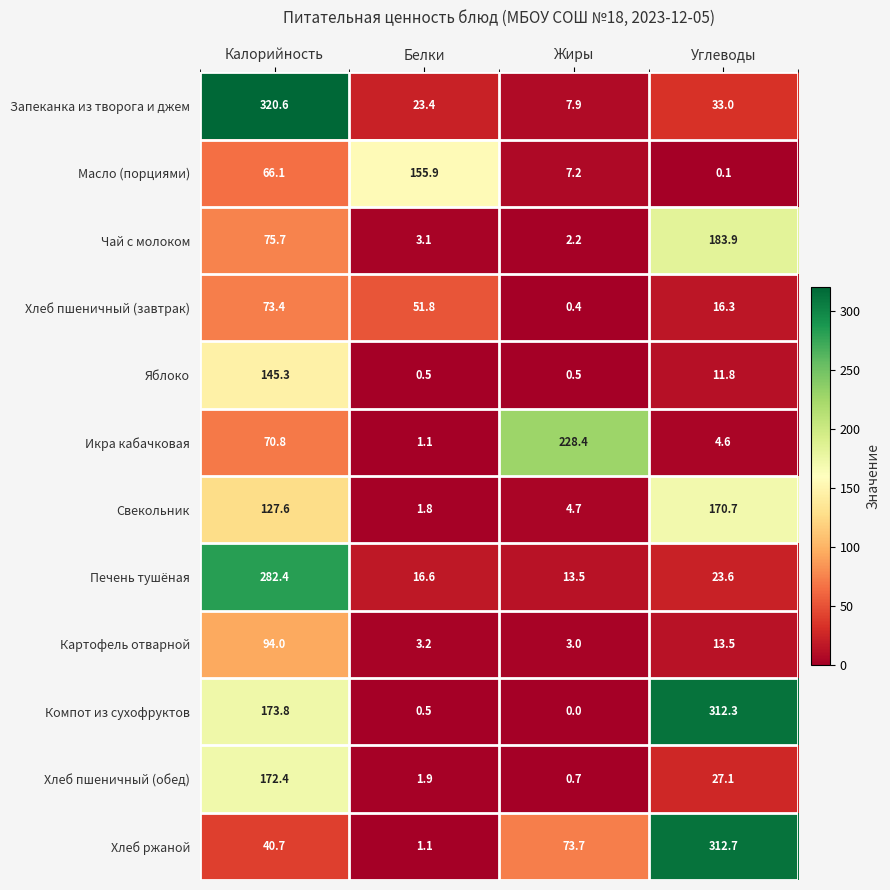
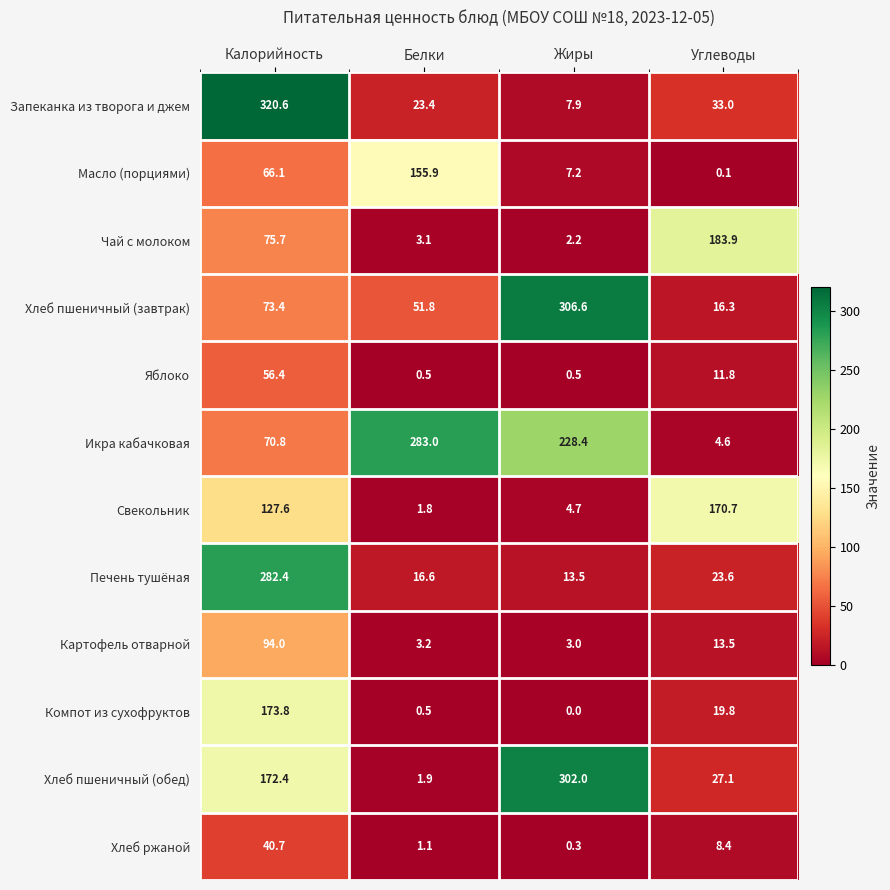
Хлеб пшеничный (завтрак), Жиры: 0.4 -> 306.6
Яблоко, Калорийность: 145.3 -> 56.4
Икра кабачковая, Белки: 1.1 -> 283.0
Компот из сухофруктов, Углеводы: 312.3 -> 19.8
Хлеб пшеничный (обед), Жиры: 0.7 -> 302.0
Хлеб ржаной, Жиры: 73.7 -> 0.3
Хлеб ржаной, Углеводы: 312.7 -> 8.4
